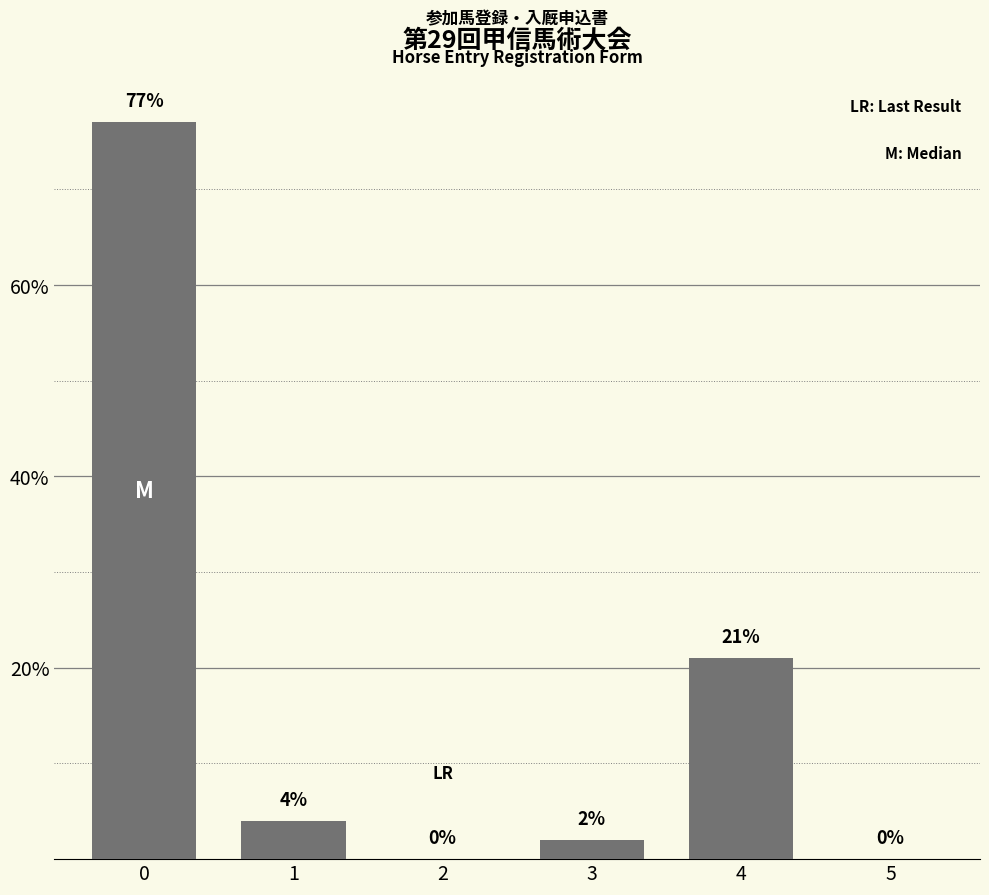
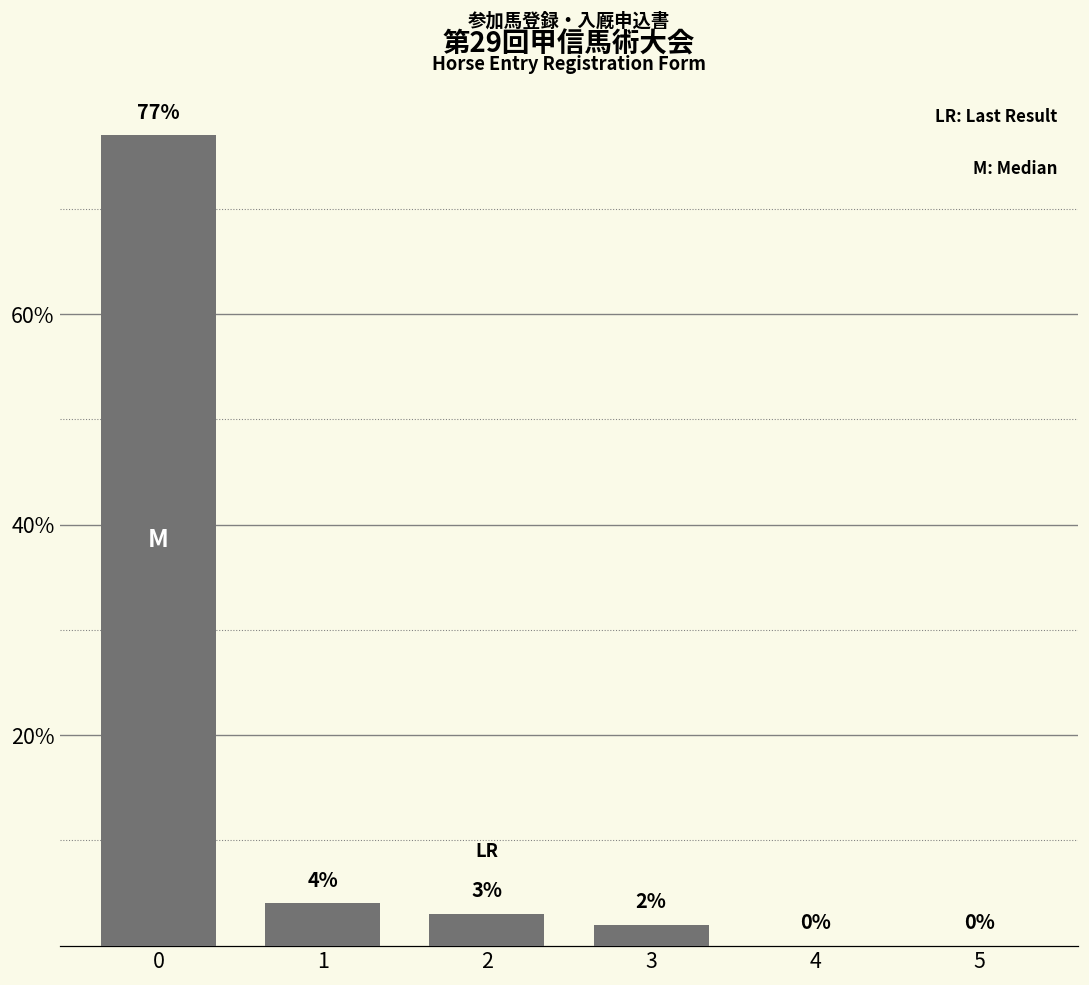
2: 0% -> 3%
4: 21% -> 0%
